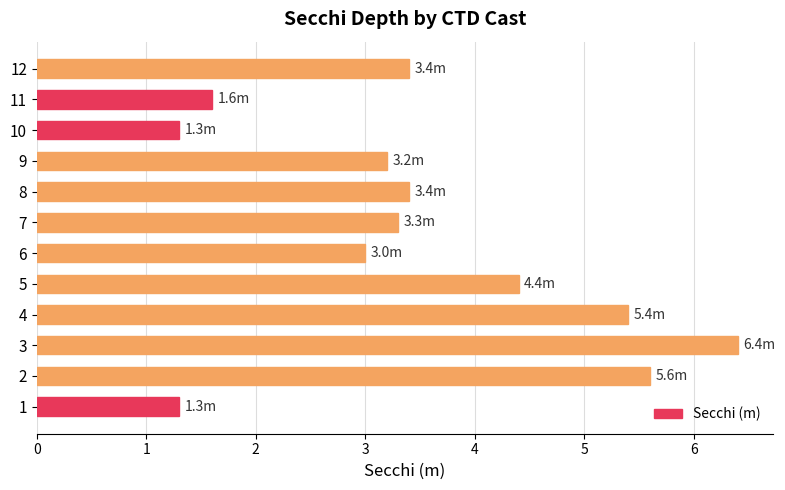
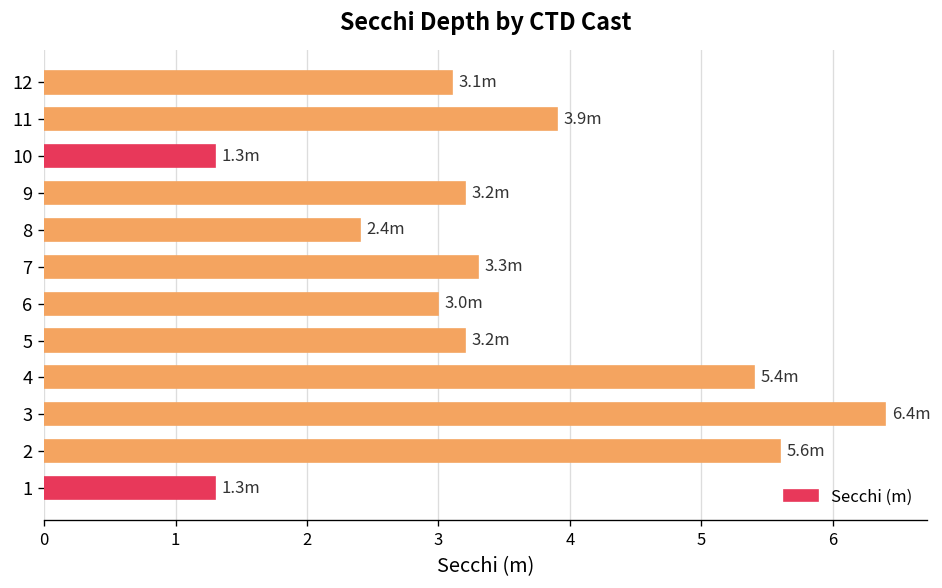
12: 3.4m -> 3.1m
11: 1.6m -> 3.9m
8: 3.4m -> 2.4m
5: 4.4m -> 3.2m
